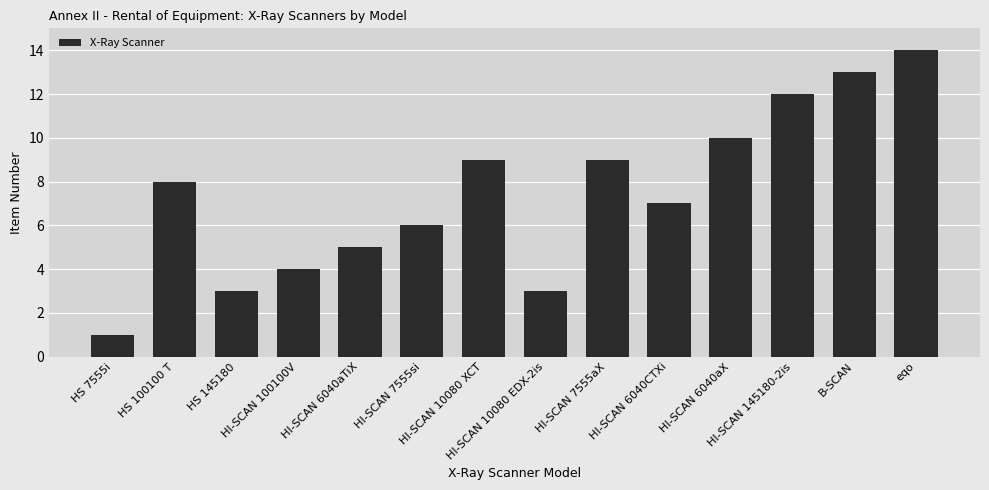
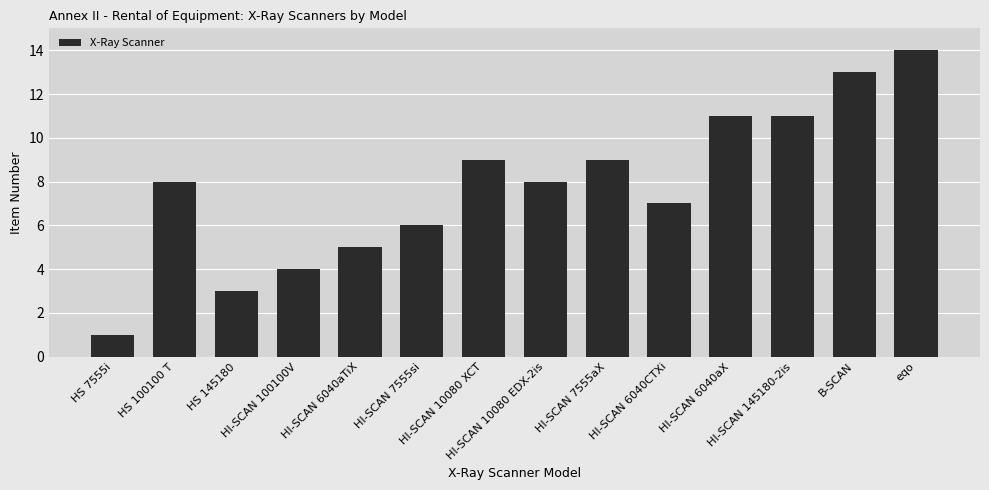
HI-SCAN 10080 EDX-2is: 3 -> 8
HI-SCAN 6040aX: 10 -> 11
HI-SCAN 145180-2is: 12 -> 11
